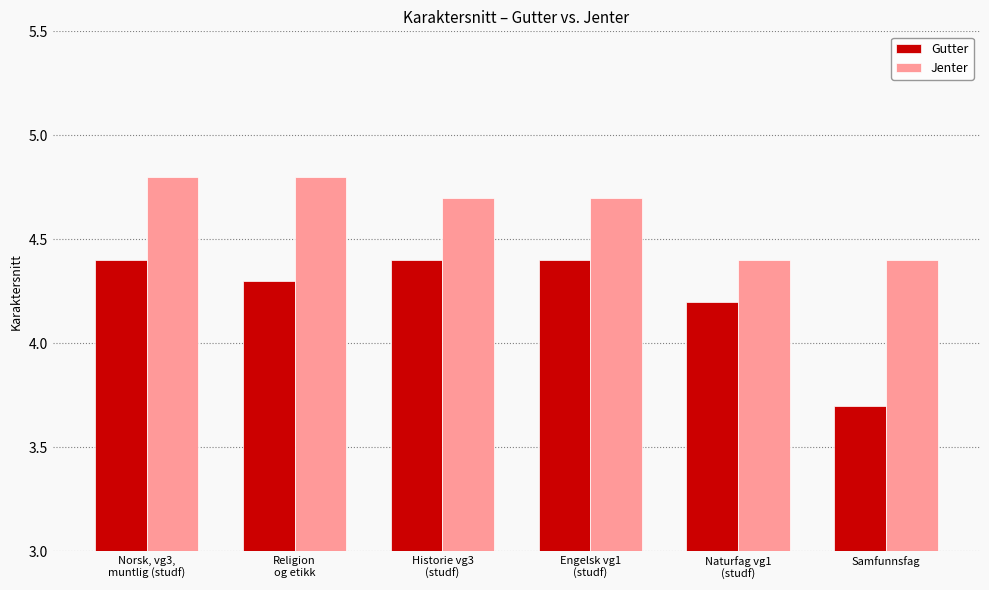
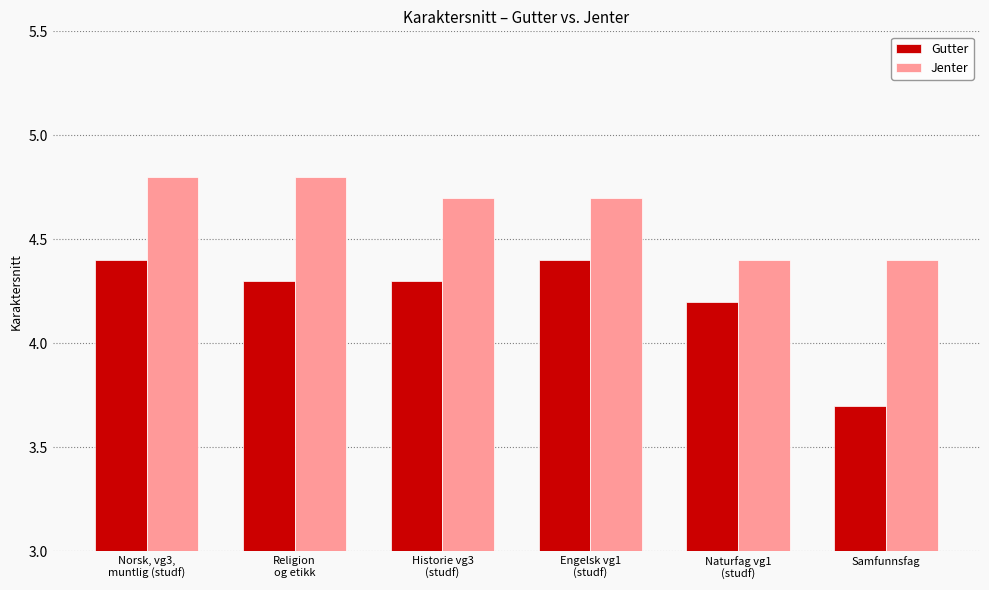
Gutter, Historie vg3 (studf): 4.4 -> 4.3
